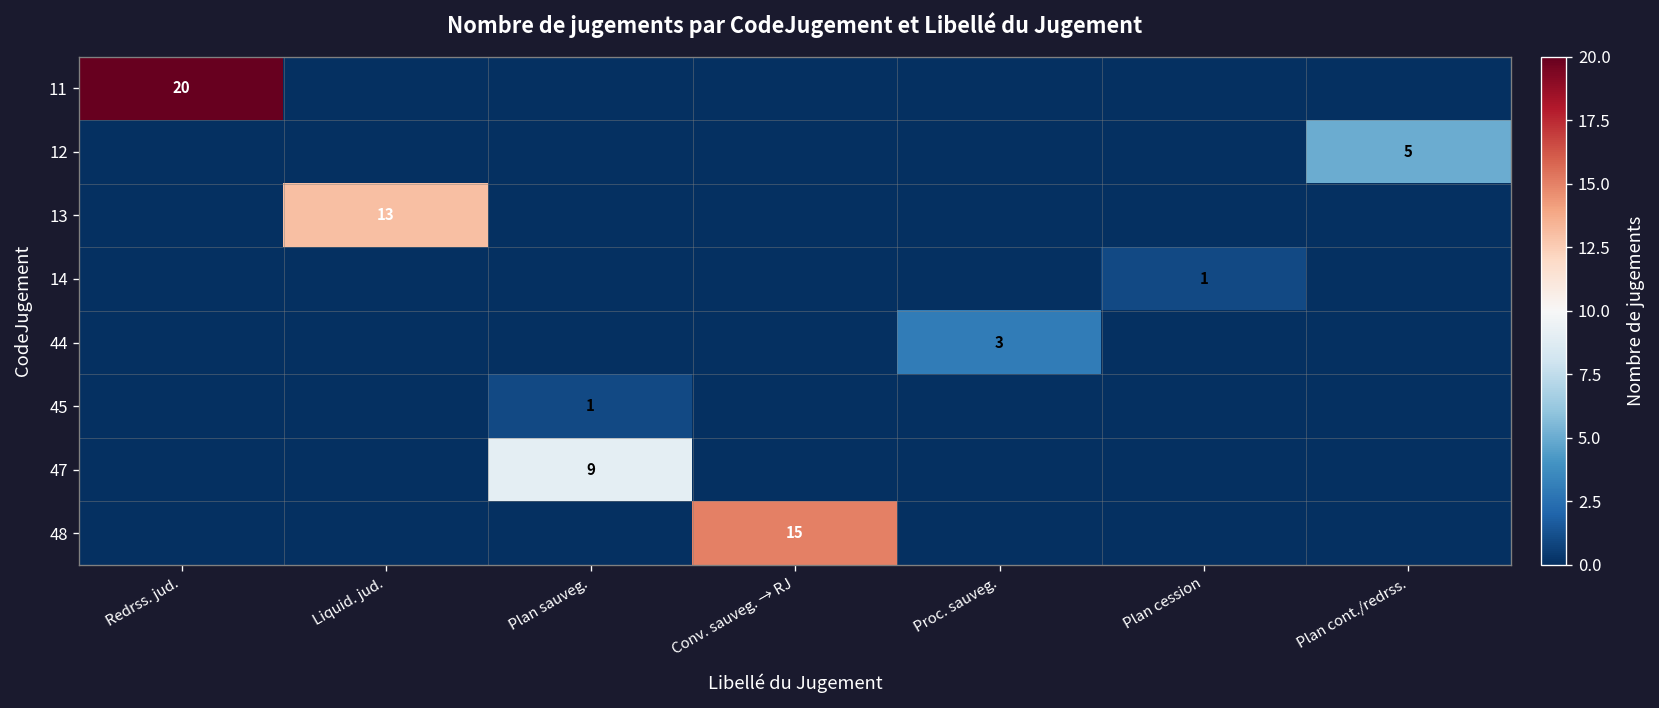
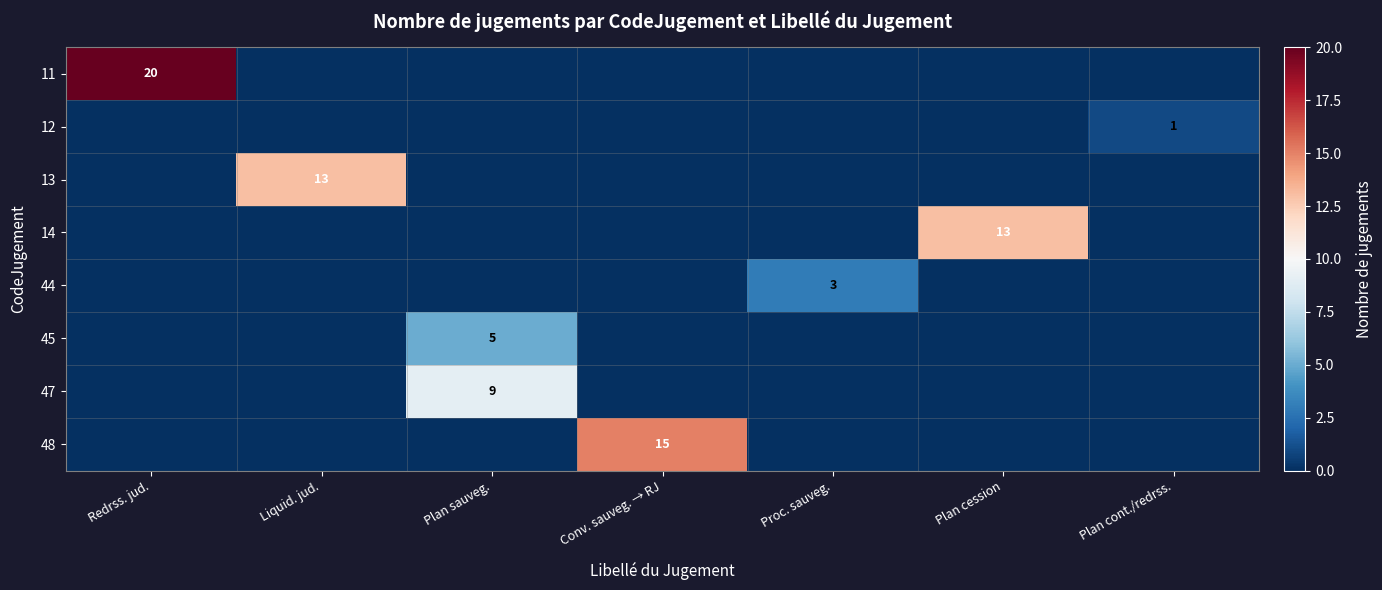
12, Plan cont./redrss.: 5 -> 1
14, Plan cession: 1 -> 13
45, Plan sauveg.: 1 -> 5
